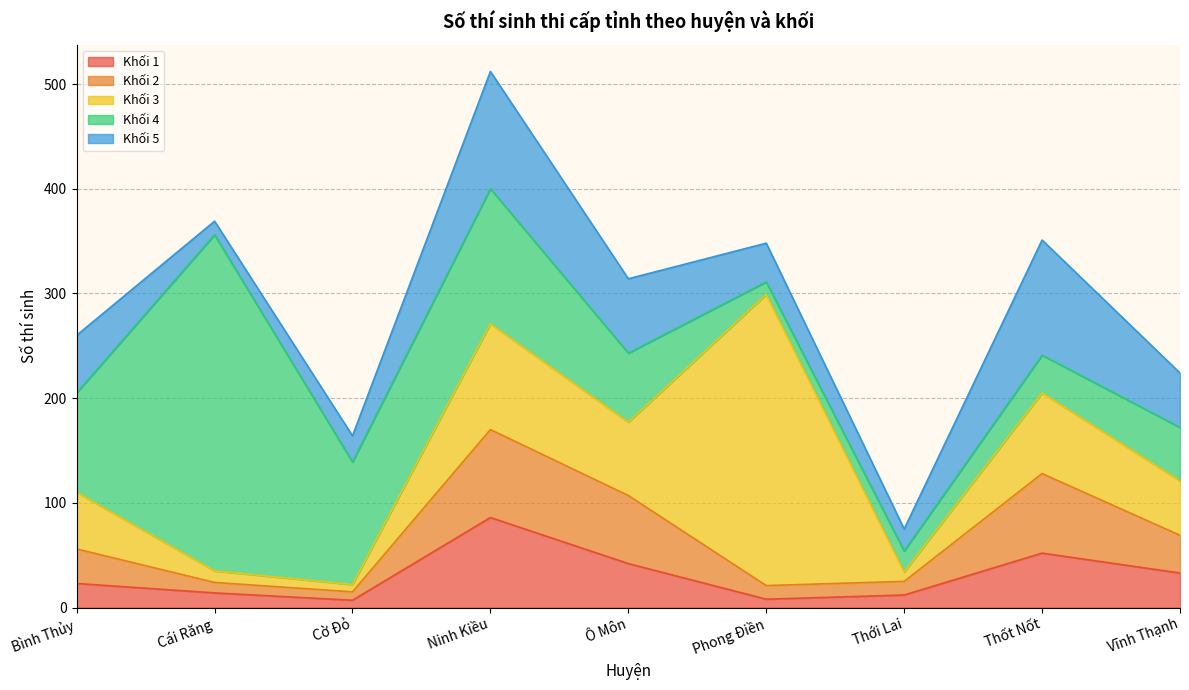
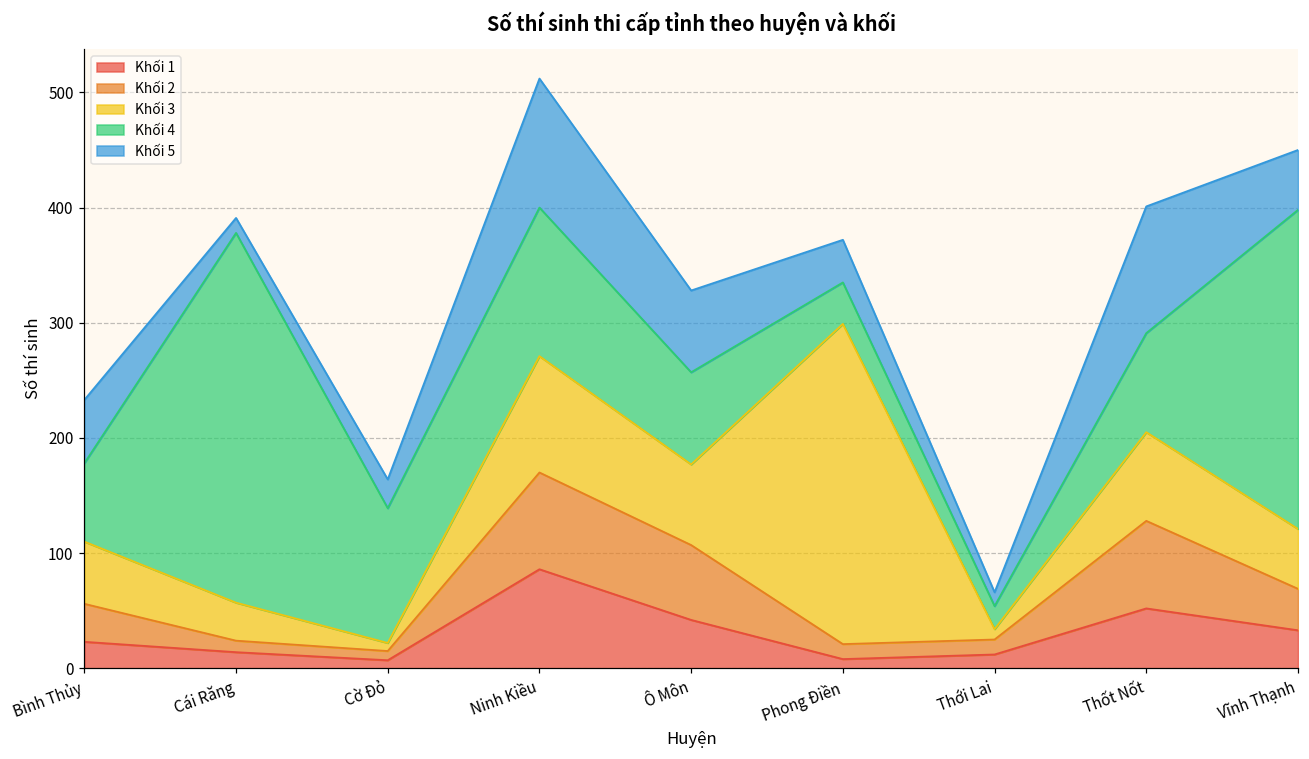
Khối 4, Bình Thủy: 95 -> 68
Khối 3, Cái Răng: 11 -> 33
Khối 4, Ô Môn: 66 -> 80
Khối 4, Phong Điền: 12 -> 36
Khối 5, Thới Lai: 21 -> 12
Khối 4, Thốt Nốt: 36 -> 86
Khối 4, Vĩnh Thạnh: 51 -> 277
